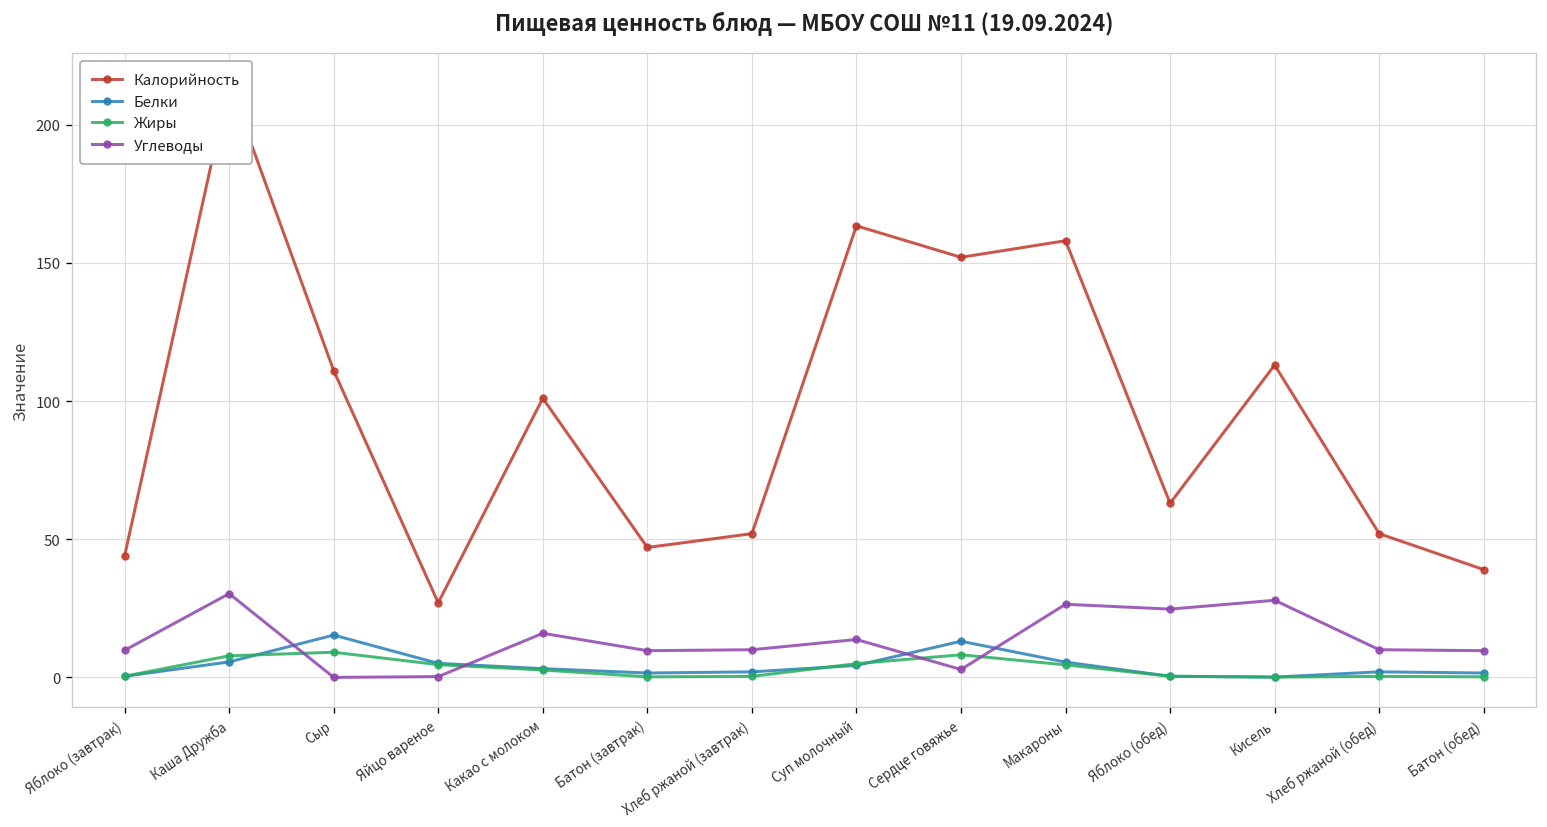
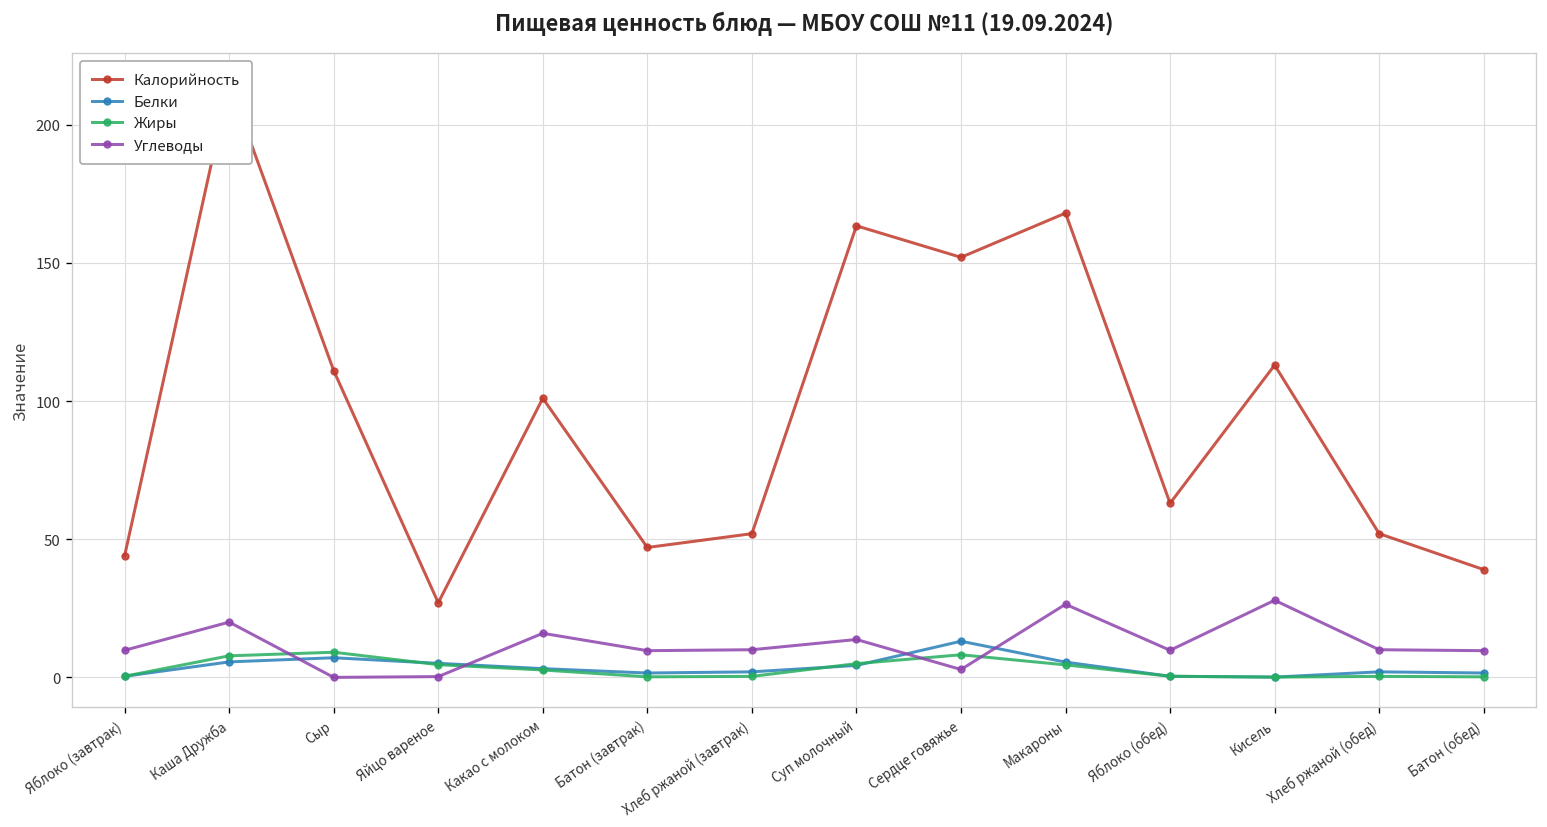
Углеводы, Каша Дружба: 30 -> 20
Белки, Сыр: 15 -> 7
Калорийность, Макароны: 158 -> 168
Углеводы, Яблоко (обед): 25 -> 10
